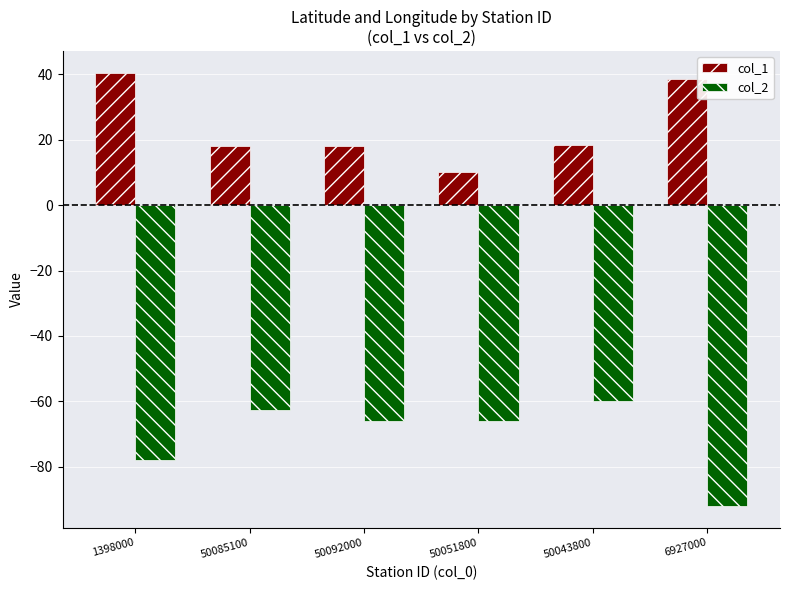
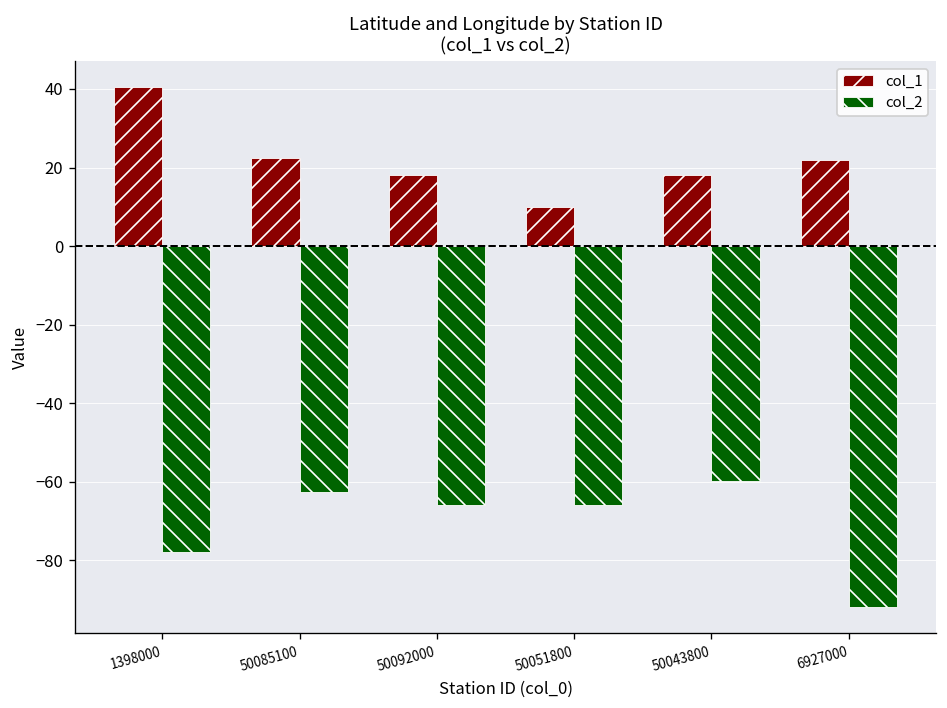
col_1, 50085100: 18 -> 22
col_1, 6927000: 38 -> 22
